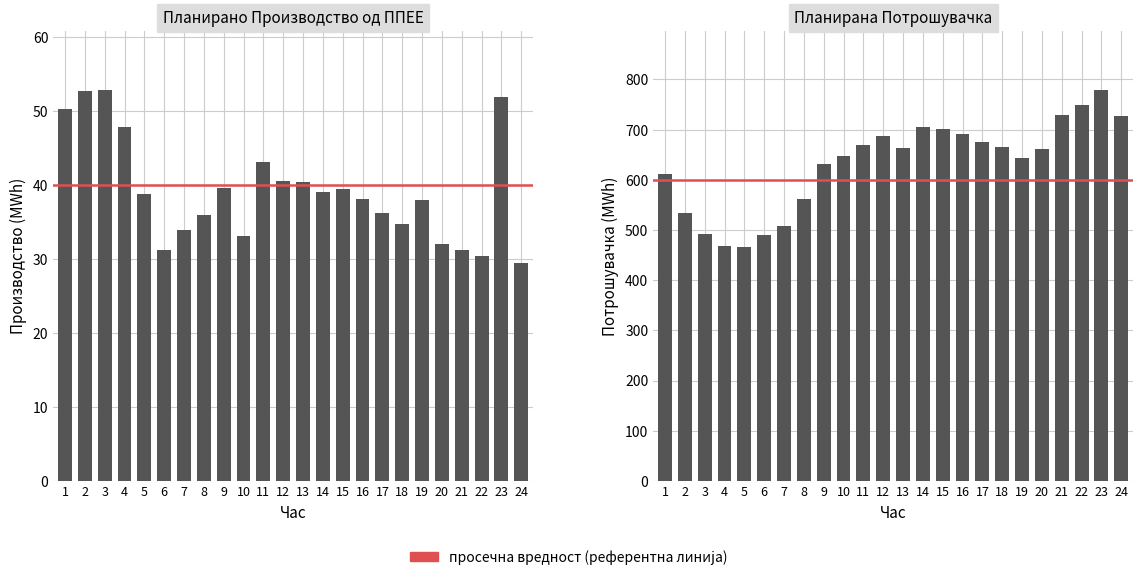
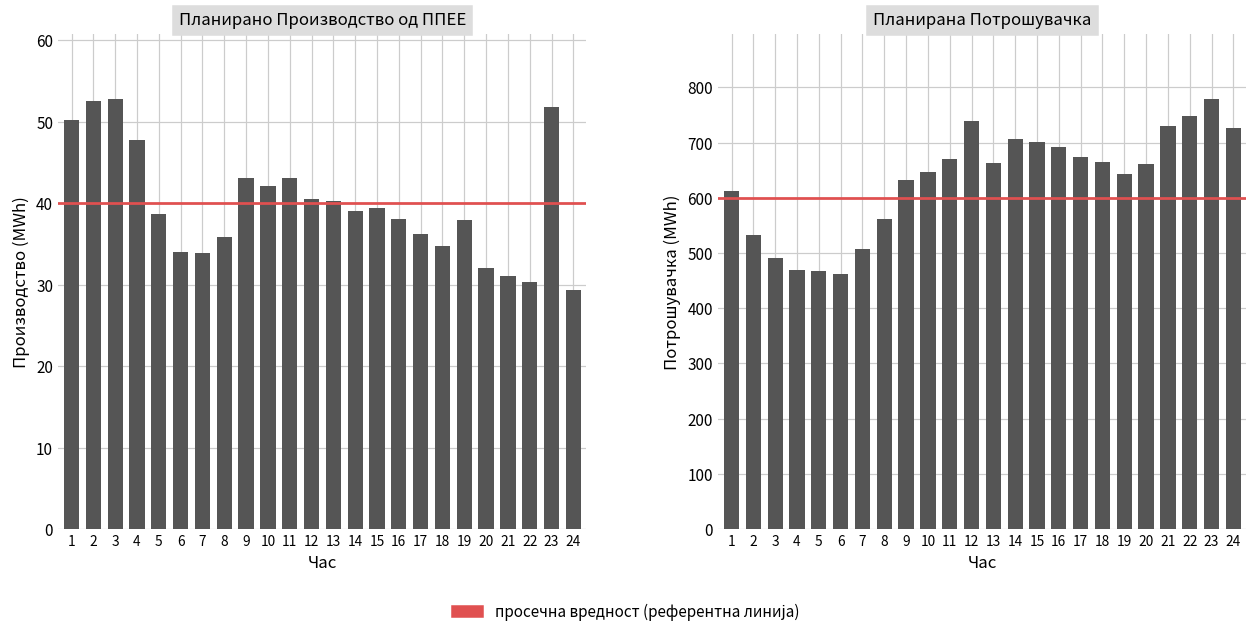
Планирано Производство од ППЕЕ, 6: 31 -> 34
Планирано Производство од ППЕЕ, 9: 40 -> 43
Планирано Производство од ППЕЕ, 10: 33 -> 42
Планирана Потрошувачка, 6: 490 -> 460
Планирана Потрошувачка, 12: 690 -> 740
